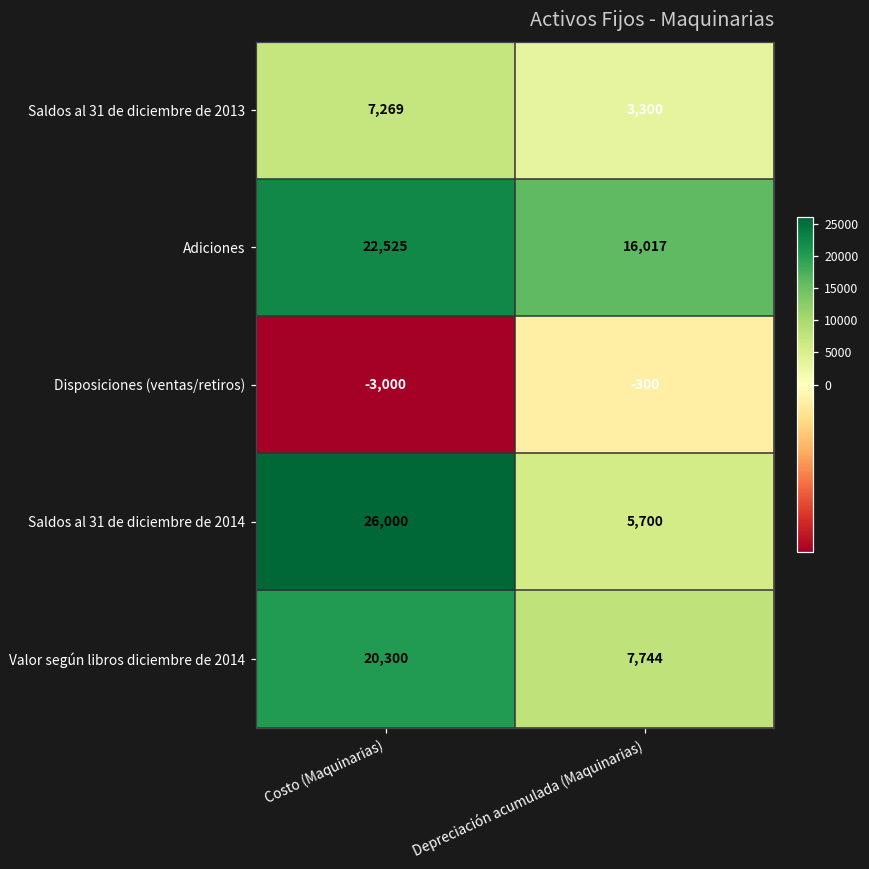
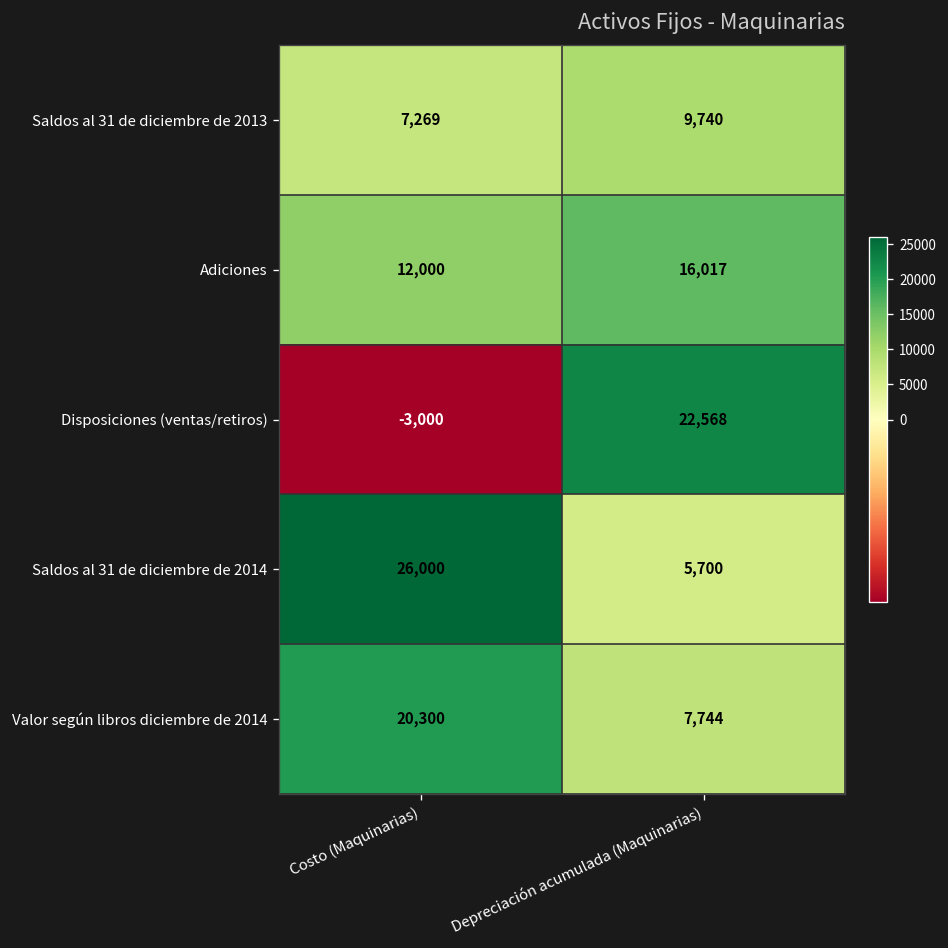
Saldos al 31 de diciembre de 2013, Depreciación acumulada (Maquinarias): 3,300 -> 9,740
Adiciones, Costo (Maquinarias): 22,525 -> 12,000
Disposiciones (ventas/retiros), Depreciación acumulada (Maquinarias): -300 -> 22,568
